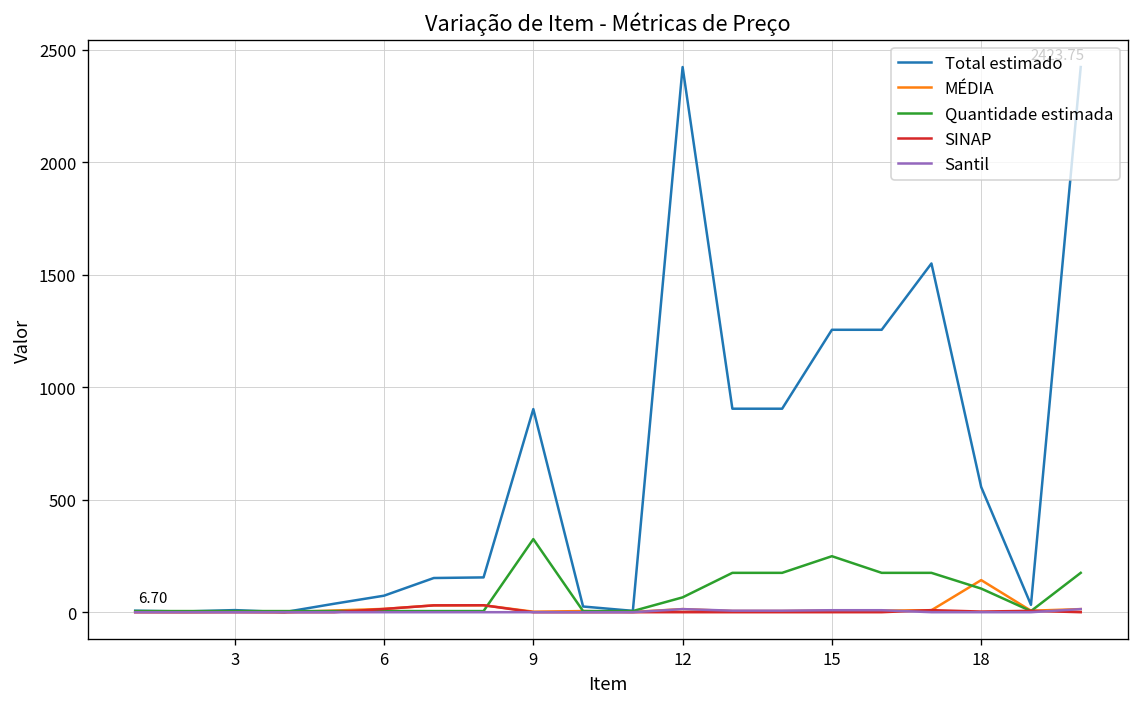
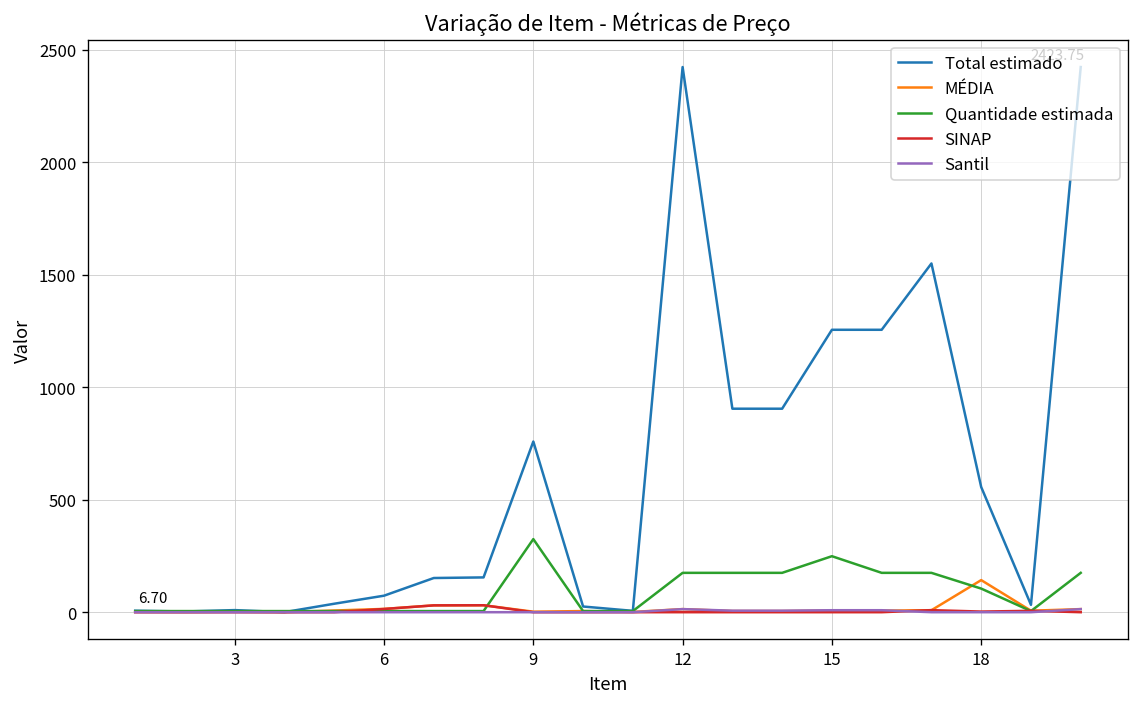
Total estimado, 9: 900 -> 760
Quantidade estimada, 12: 70 -> 180
